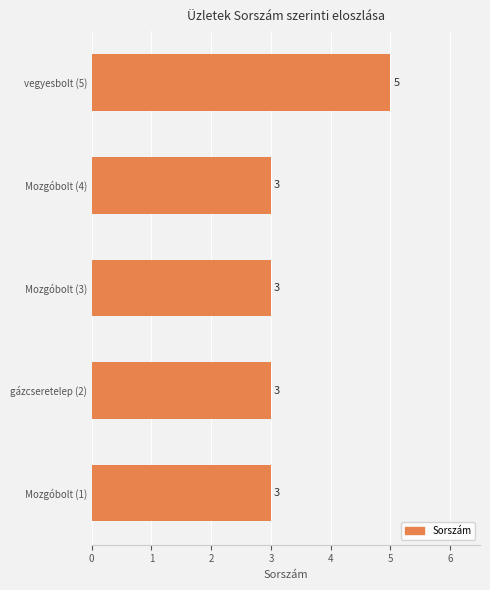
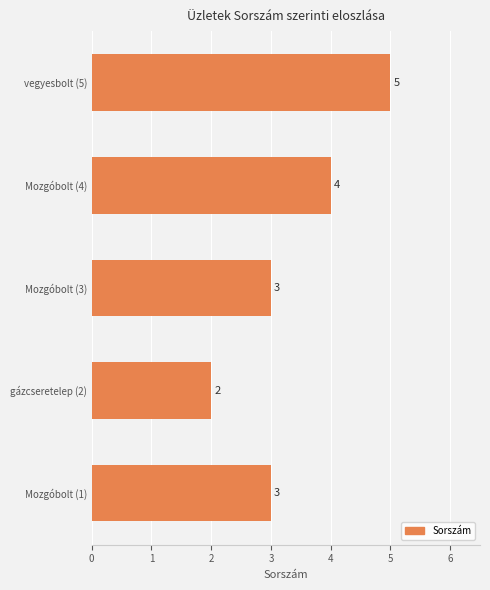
Mozgóbolt (4): 3 -> 4
gázcseretelep (2): 3 -> 2
